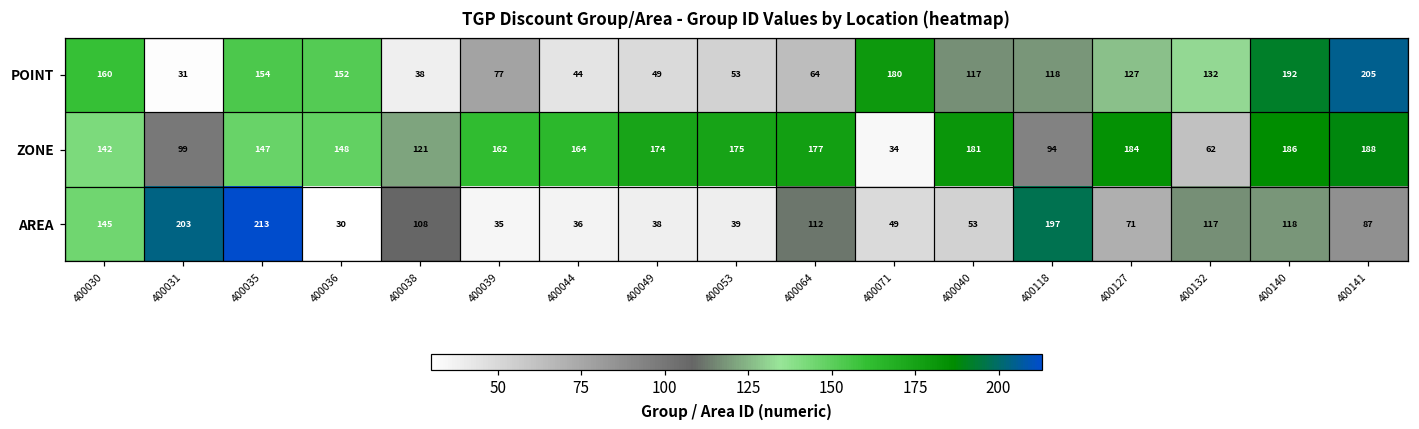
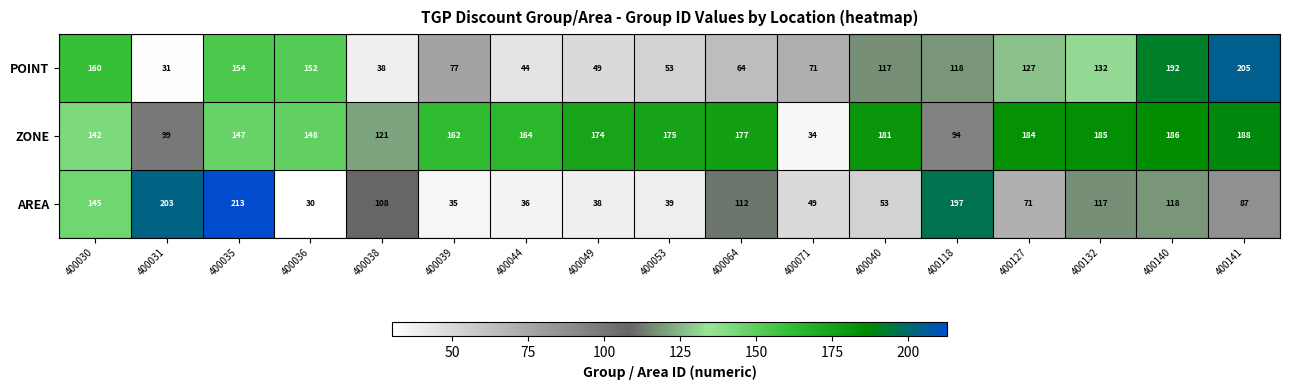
POINT, 400071: 180 -> 71
ZONE, 400132: 62 -> 185
